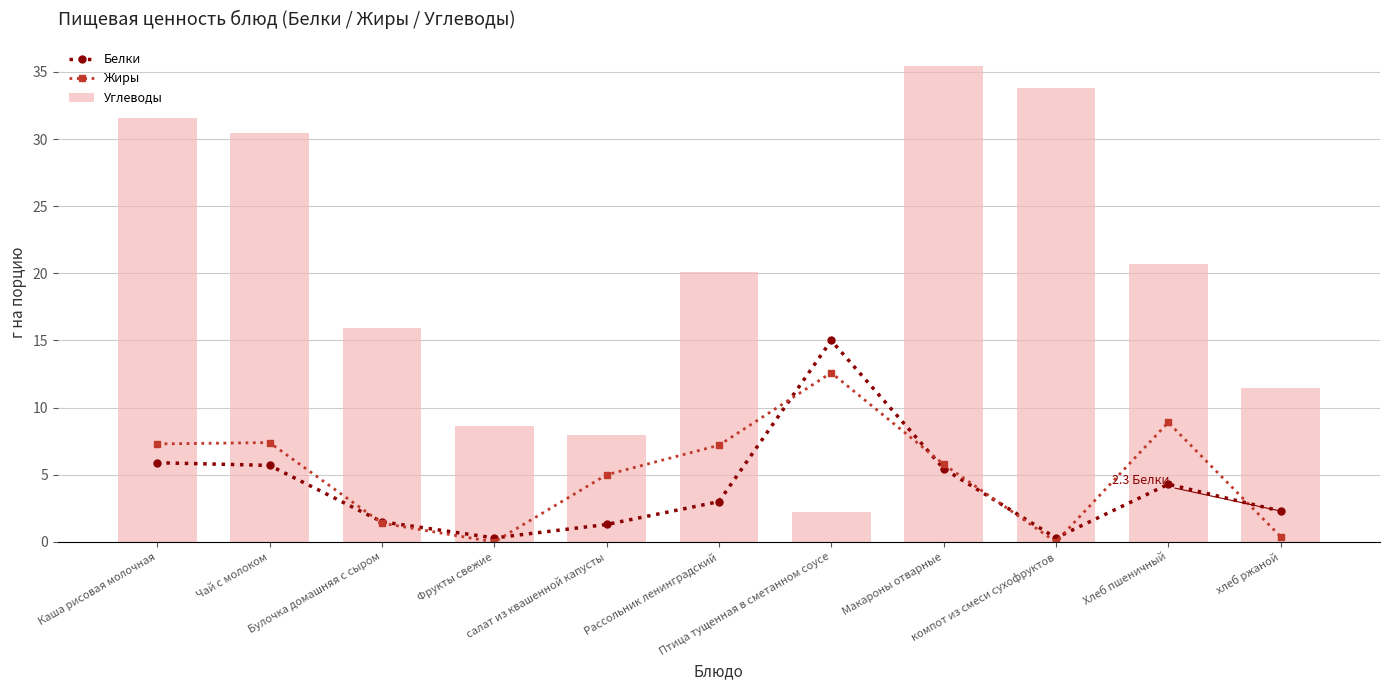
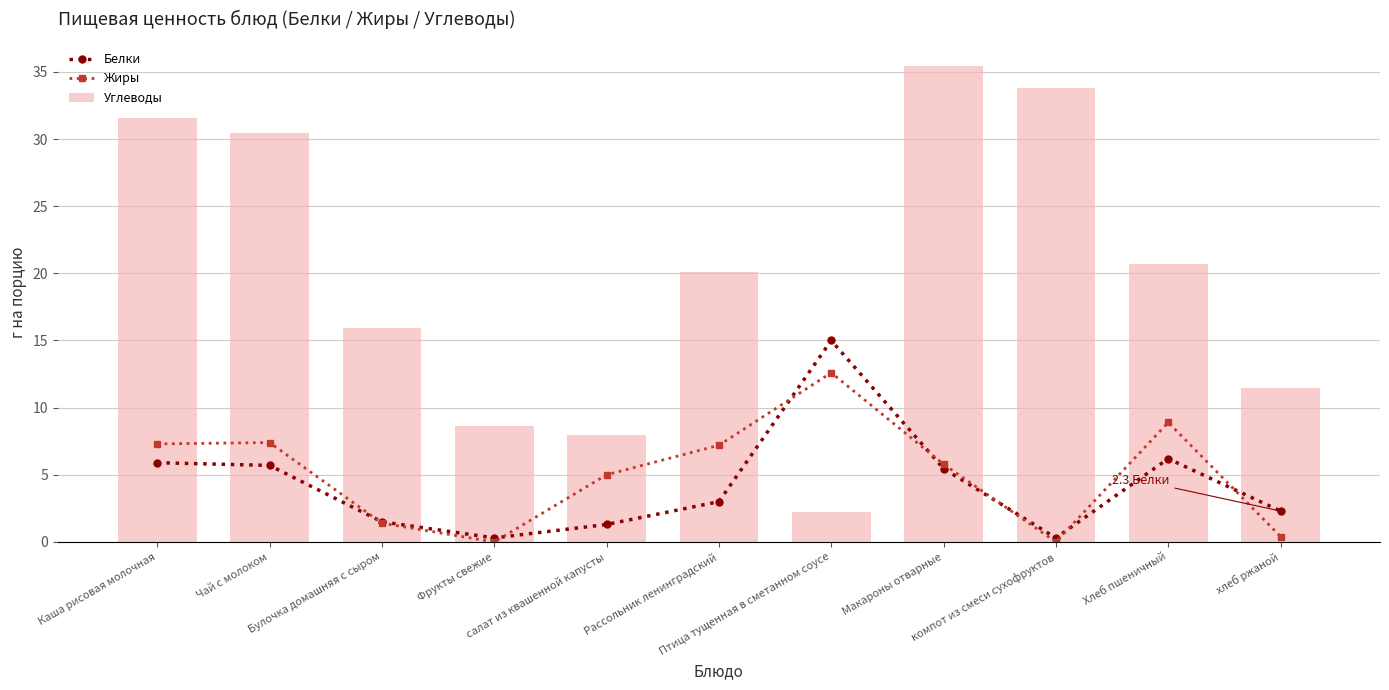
Белки, Хлеб пшеничный: 4.3 -> 6.2
